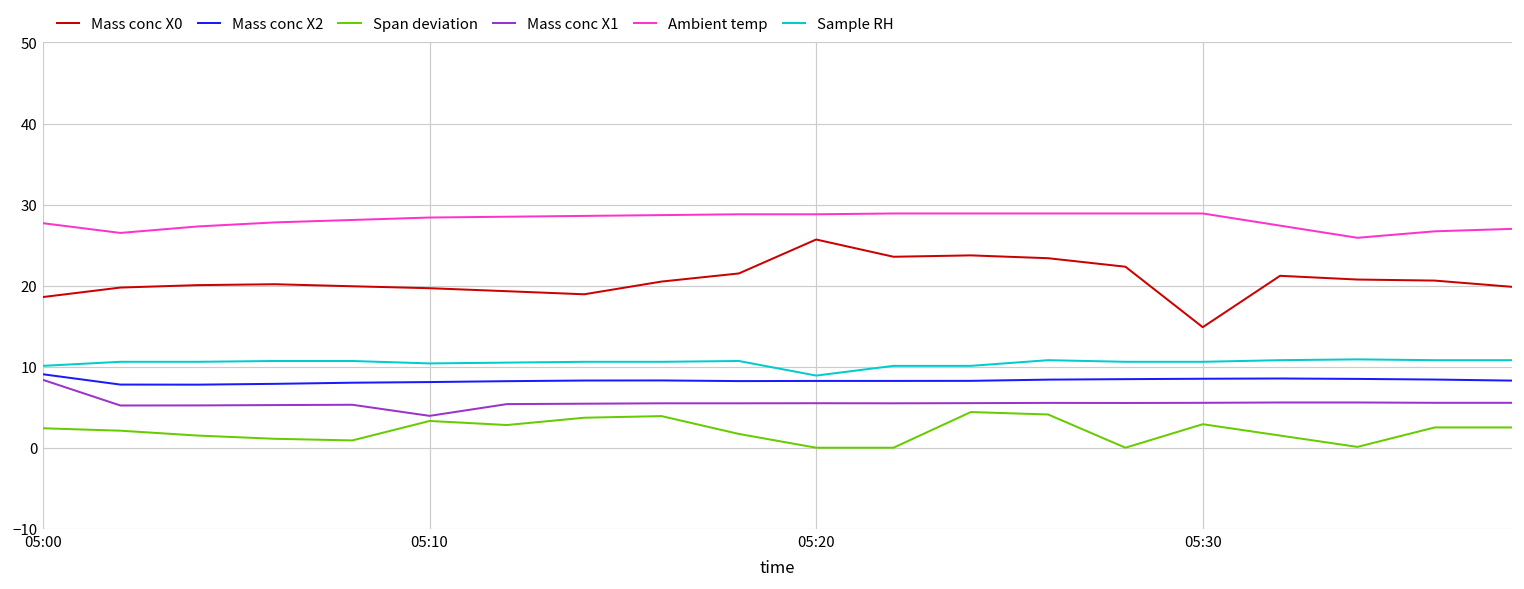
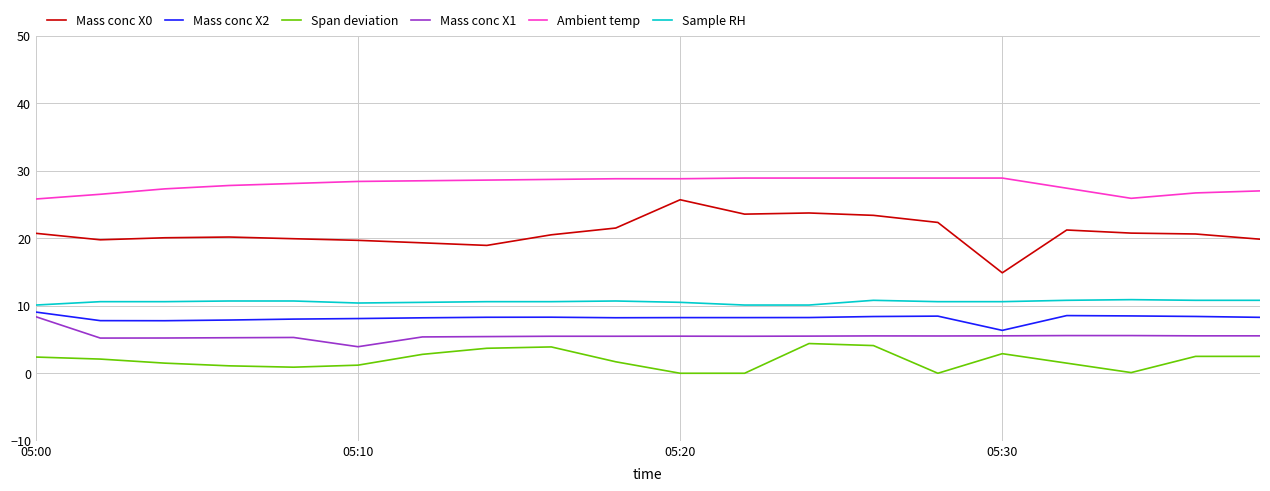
Mass conc X0, 05:00: 19 -> 21
Ambient temp, 05:00: 28 -> 26
Span deviation, 05:10: 3 -> 1
Sample RH, 05:20: 9 -> 11
Mass conc X2, 05:30: 9 -> 6
